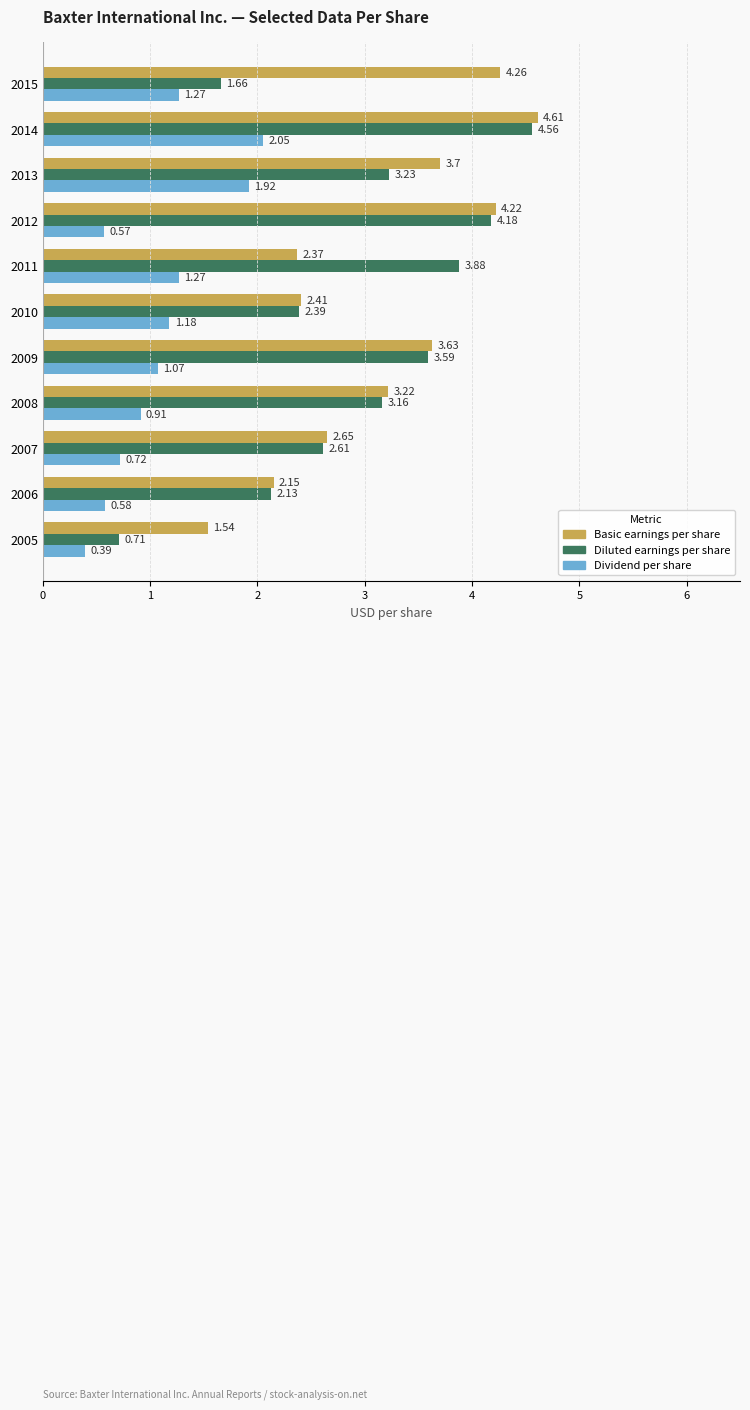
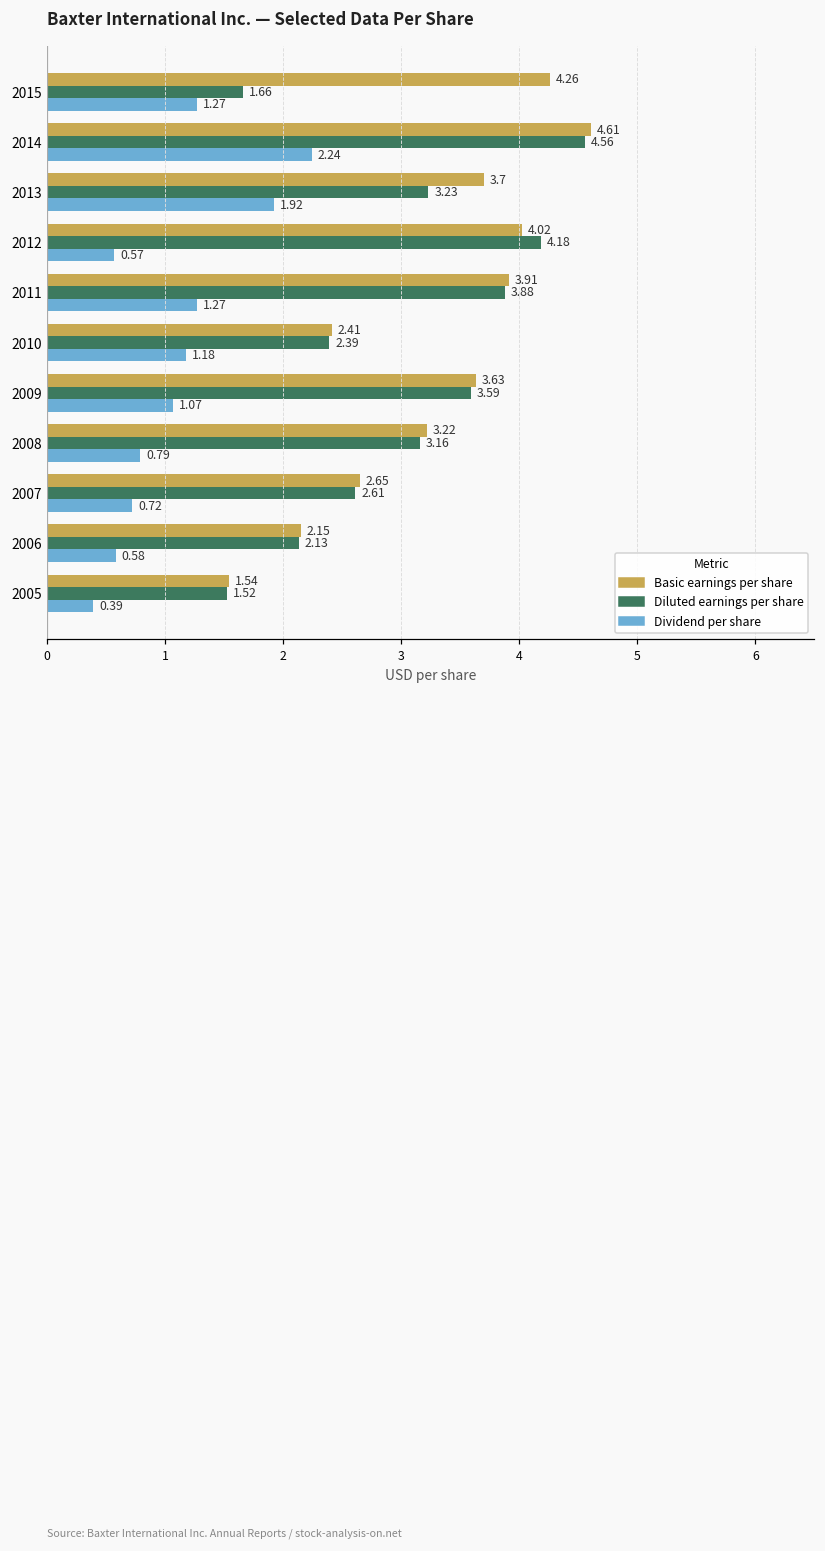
Dividend per share, 2014: 2.05 -> 2.24
Basic earnings per share, 2012: 4.22 -> 4.02
Basic earnings per share, 2011: 2.37 -> 3.91
Dividend per share, 2008: 0.91 -> 0.79
Diluted earnings per share, 2005: 0.71 -> 1.52
